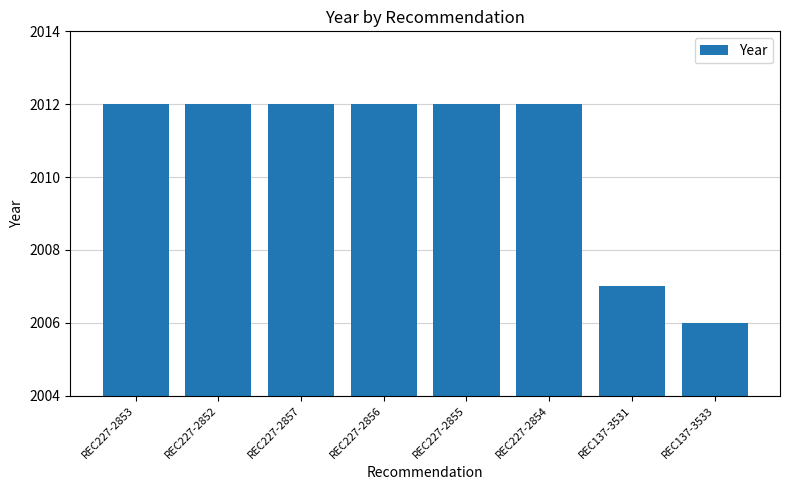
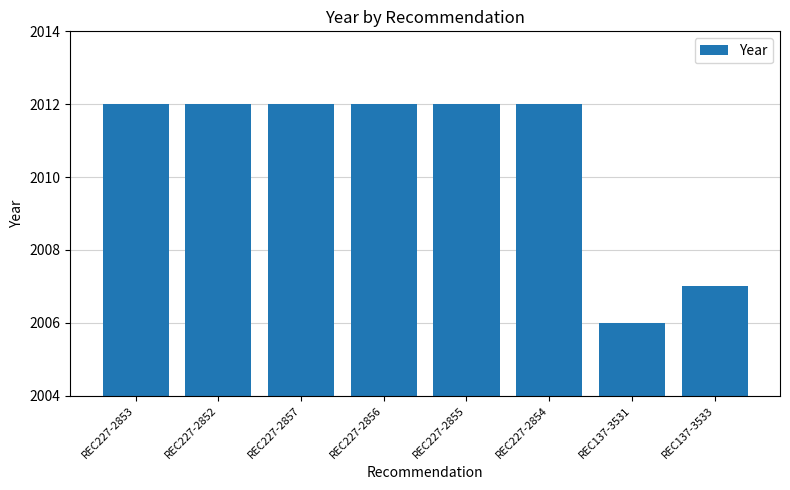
REC137-3531: 2007 -> 2006
REC137-3533: 2006 -> 2007
